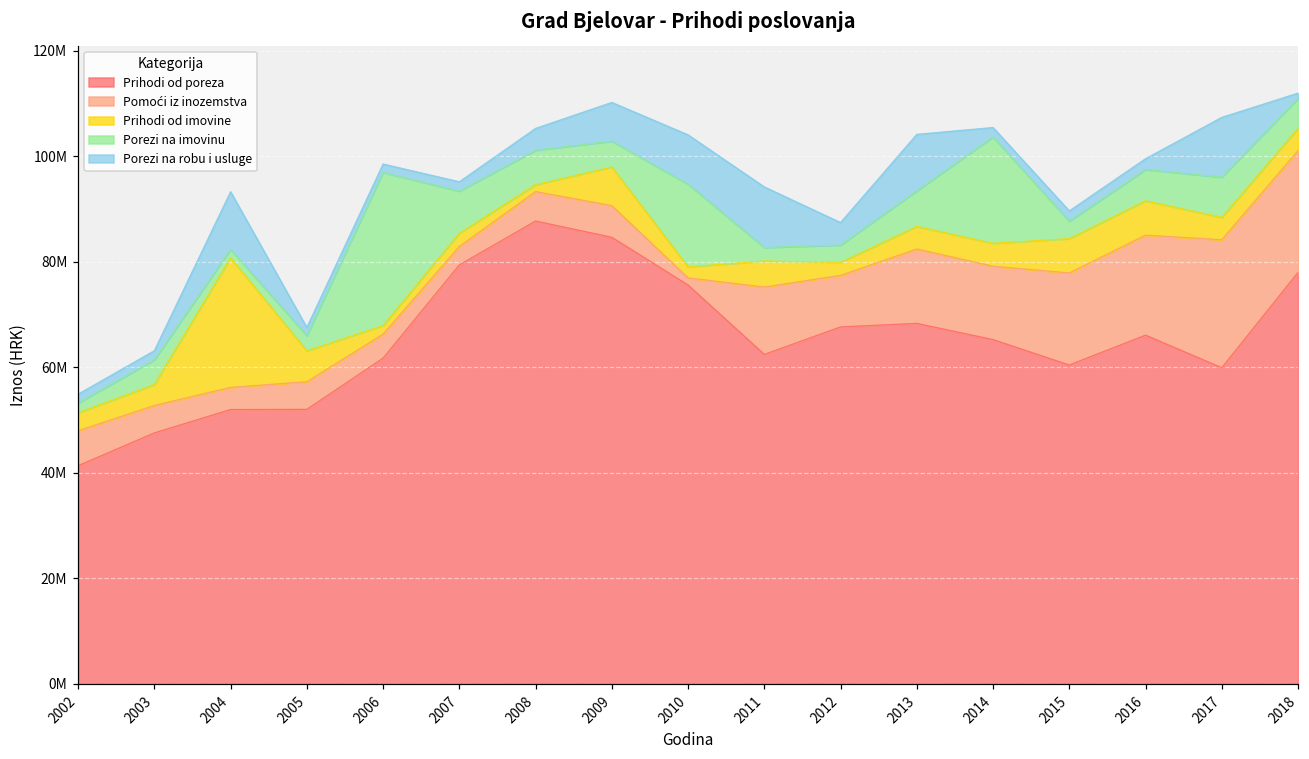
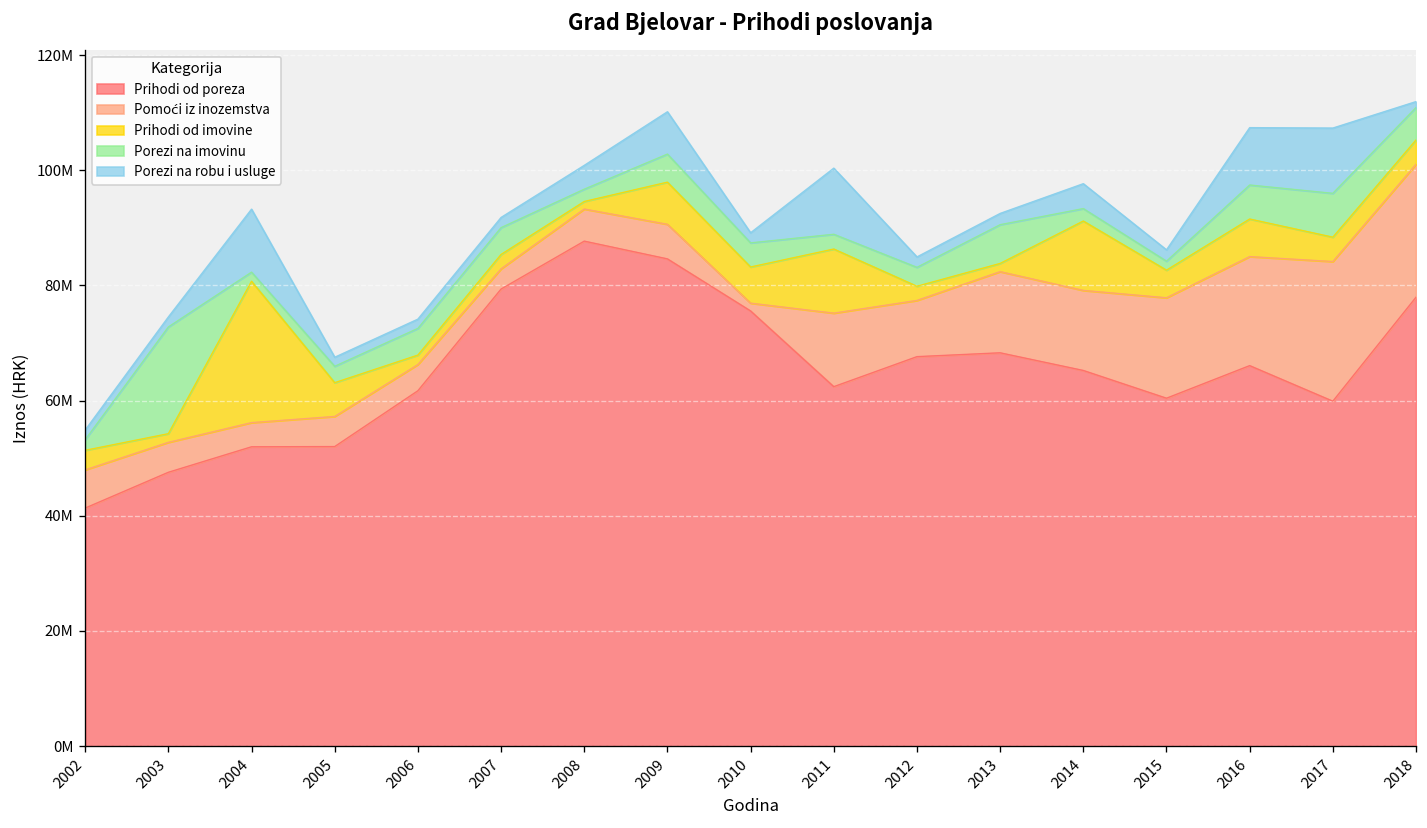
Prihodi od imovine, 2003: 4000000 -> 2000000
Porezi na imovinu, 2003: 5000000 -> 19000000
Porezi na imovinu, 2006: 29000000 -> 5000000
Porezi na imovinu, 2007: 8000000 -> 5000000
Porezi na imovinu, 2008: 7000000 -> 2000000
Prihodi od imovine, 2010: 2000000 -> 6000000
Porezi na imovinu, 2010: 16000000 -> 4000000
Porezi na robu i usluge, 2010: 9000000 -> 2000000
Prihodi od imovine, 2011: 5000000 -> 11000000
Porezi na robu i usluge, 2012: 4000000 -> 2000000
Prihodi od imovine, 2013: 4000000 -> 1000000
Porezi na robu i usluge, 2013: 11000000 -> 2000000
Prihodi od imovine, 2014: 4000000 -> 12000000
Porezi na imovinu, 2014: 20000000 -> 2000000
Porezi na robu i usluge, 2014: 2000000 -> 4000000
Prihodi od imovine, 2015: 6000000 -> 5000000
Porezi na imovinu, 2015: 3000000 -> 2000000
Porezi na robu i usluge, 2016: 2000000 -> 10000000
